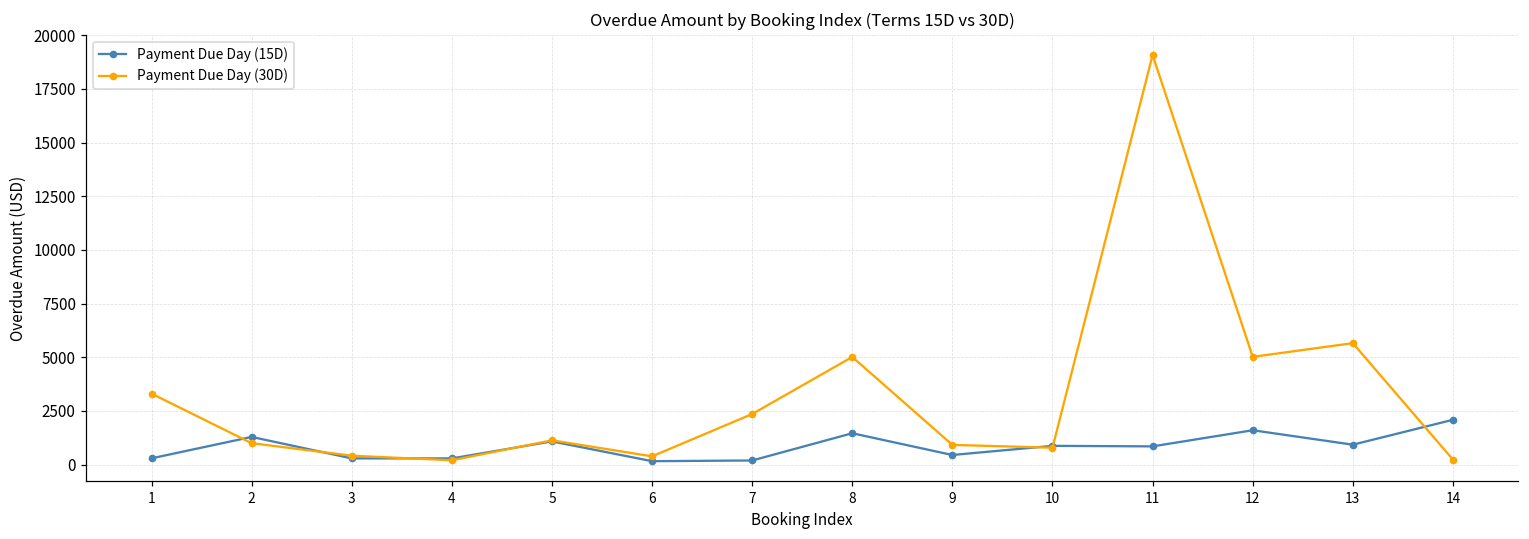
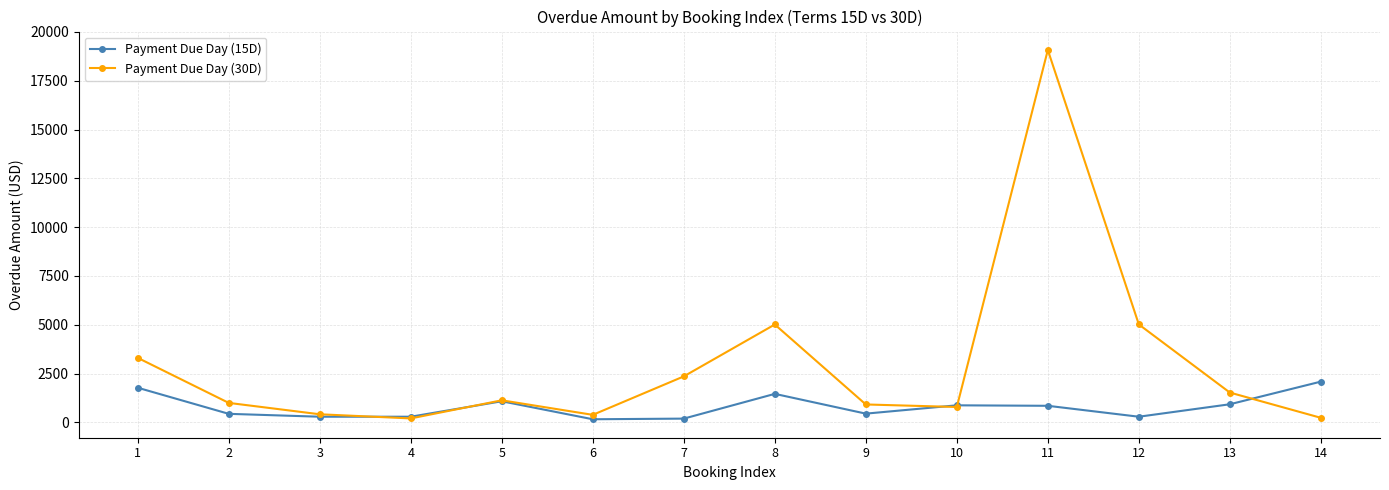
Payment Due Day (15D), 1: 300 -> 1800
Payment Due Day (15D), 2: 1300 -> 400
Payment Due Day (15D), 12: 1600 -> 300
Payment Due Day (30D), 13: 5700 -> 1500
